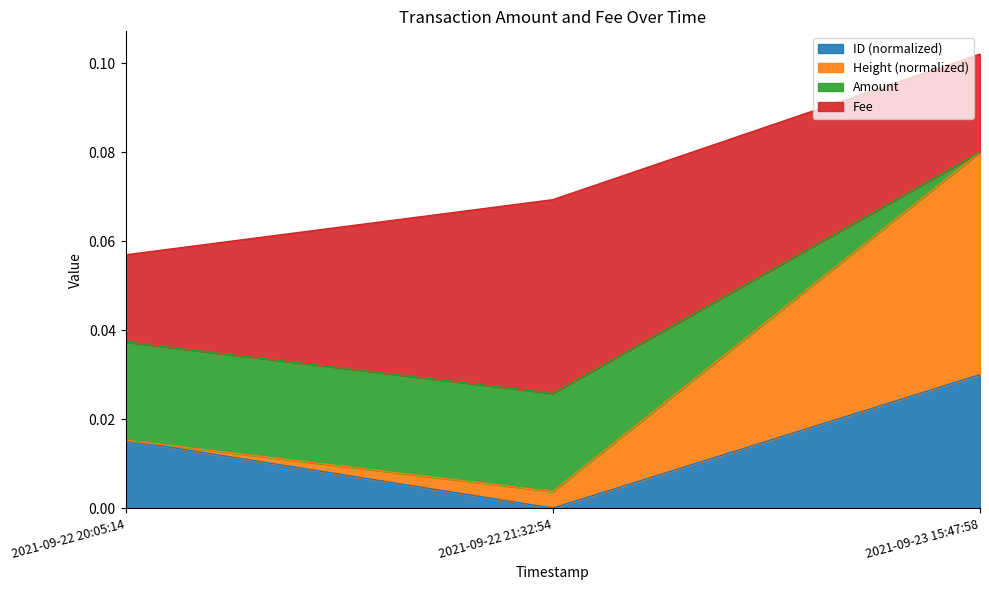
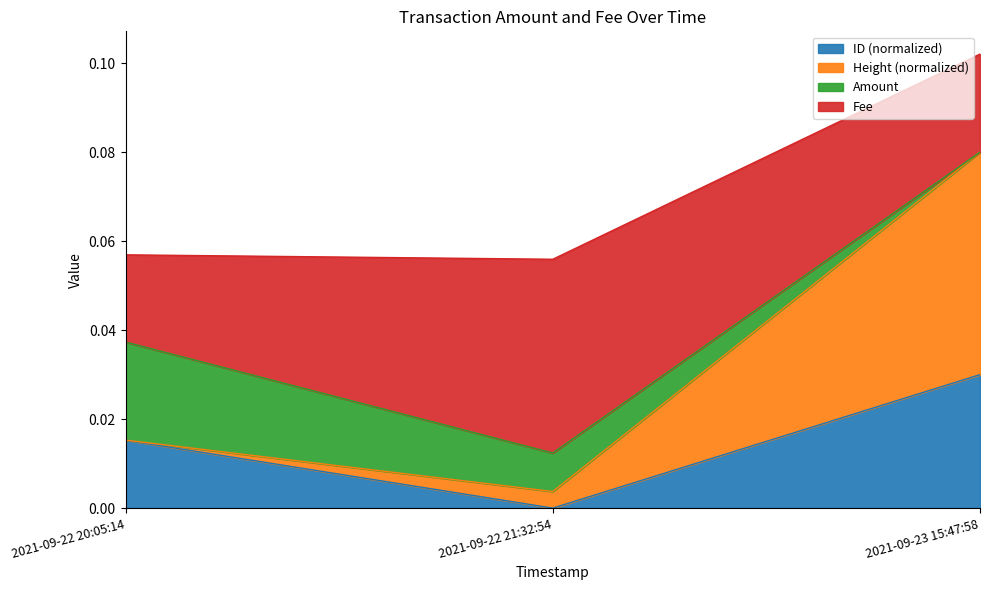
Amount, 2021-09-22 21:32:54: 0.022 -> 0.009
